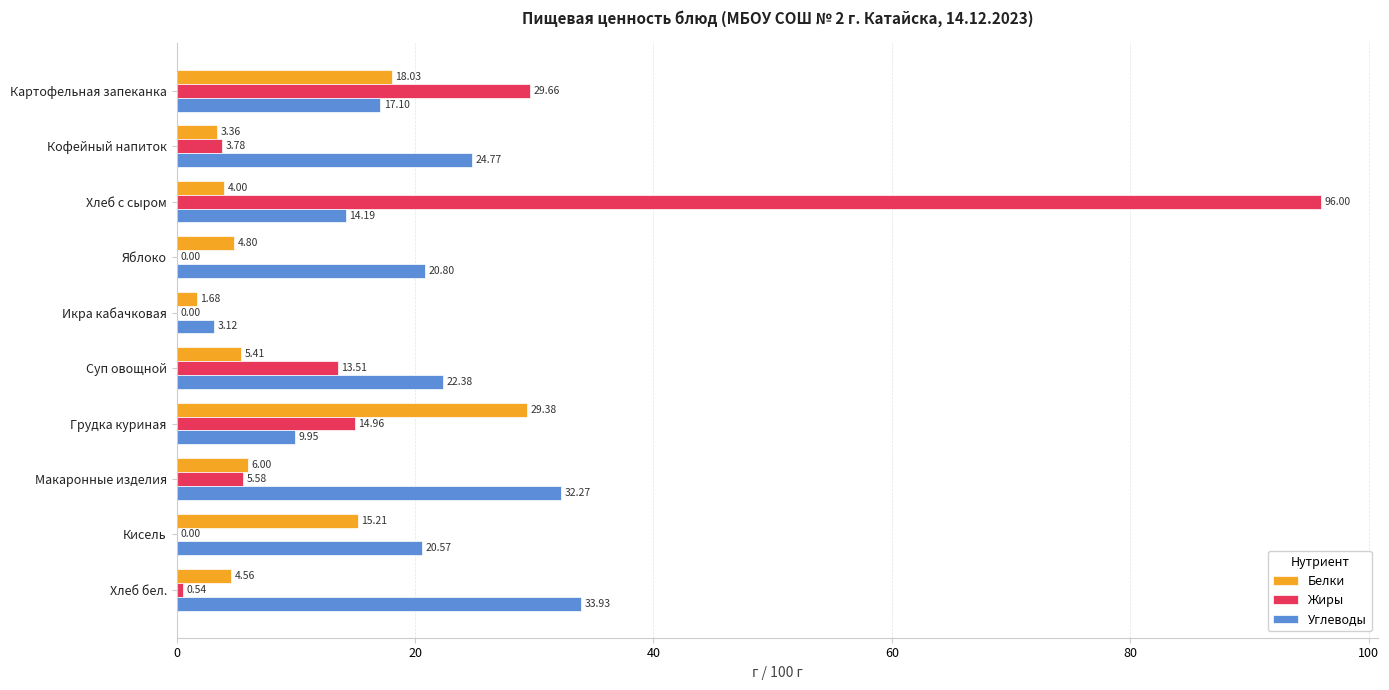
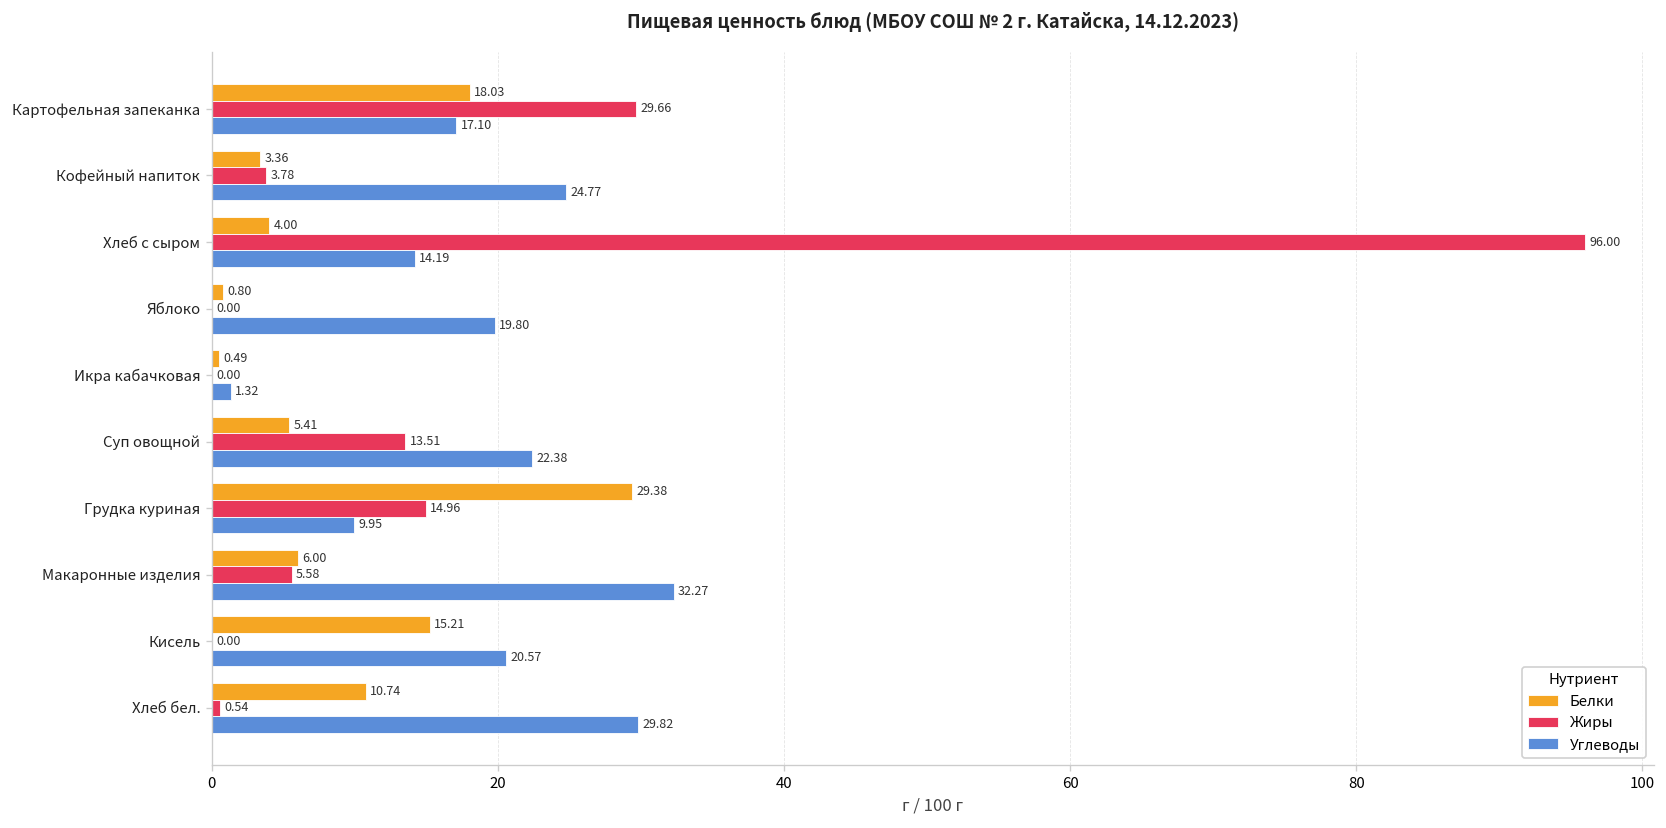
Белки, Яблоко: 4.80 -> 0.80
Углеводы, Яблоко: 20.80 -> 19.80
Белки, Икра кабачковая: 1.68 -> 0.49
Углеводы, Икра кабачковая: 3.12 -> 1.32
Белки, Хлеб бел.: 4.56 -> 10.74
Углеводы, Хлеб бел.: 33.93 -> 29.82
